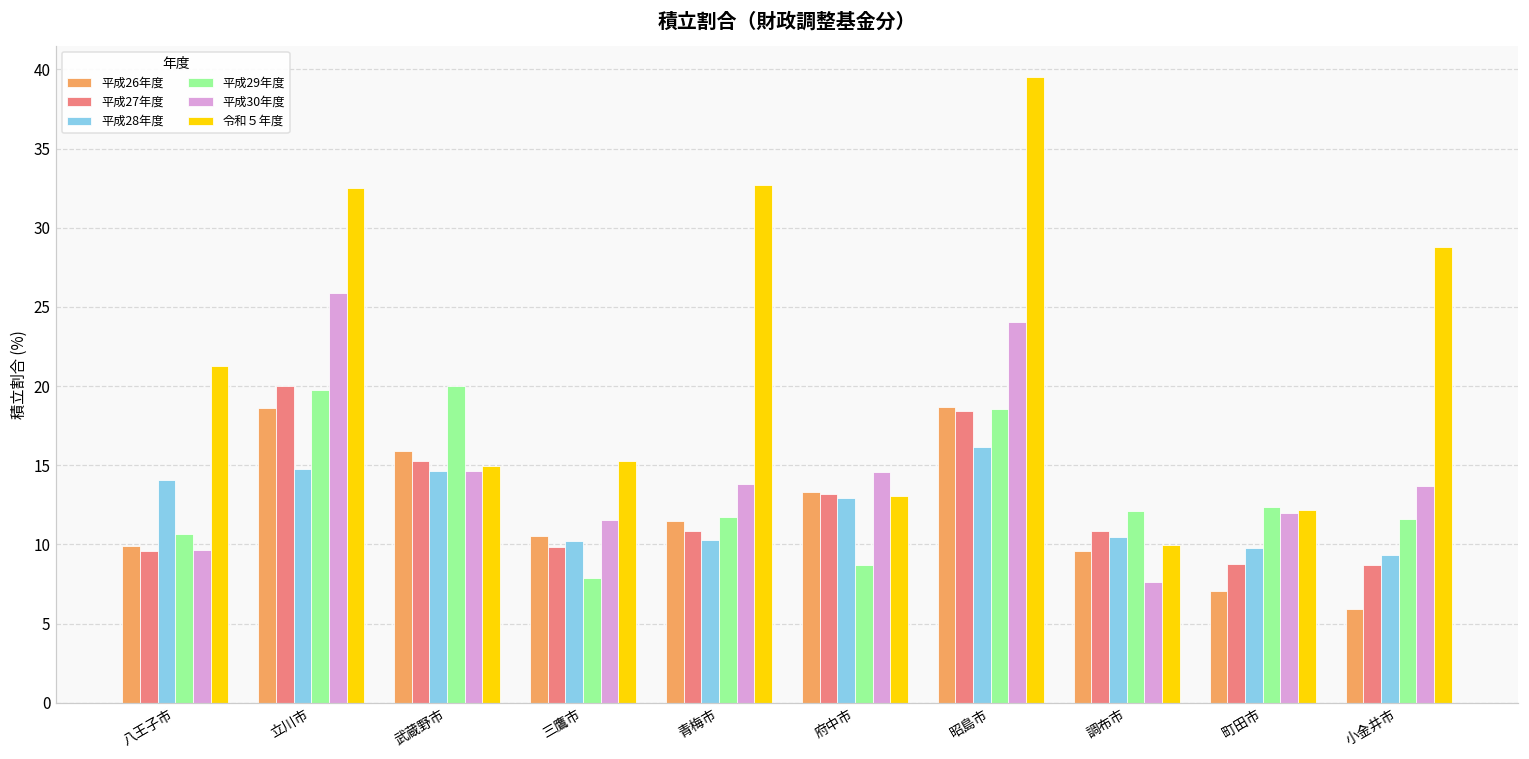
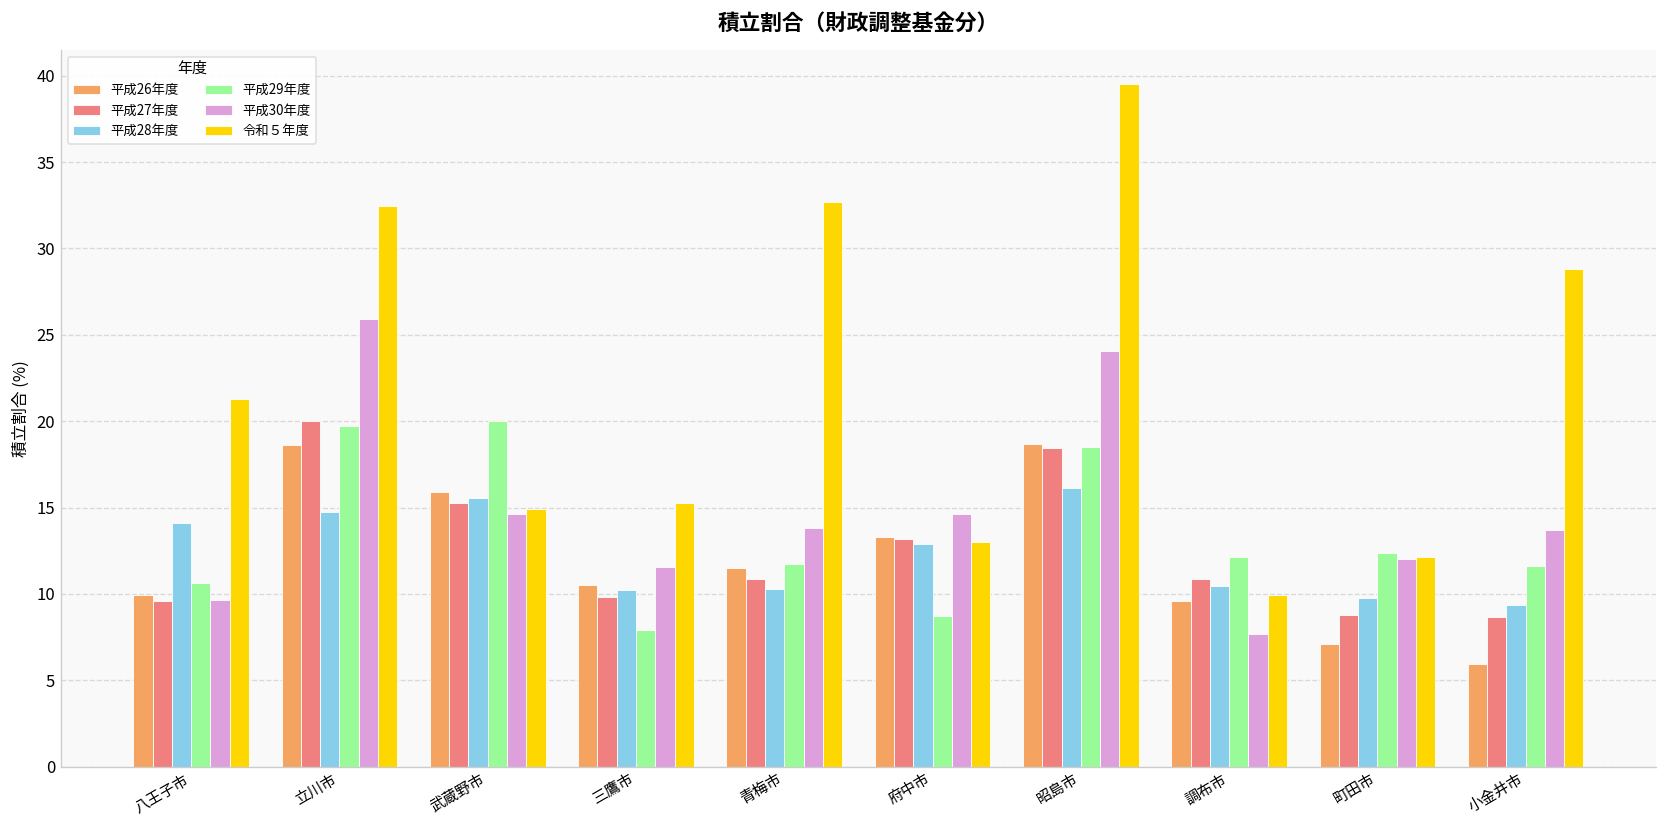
平成28年度, 武蔵野市: 14.6 -> 15.5
